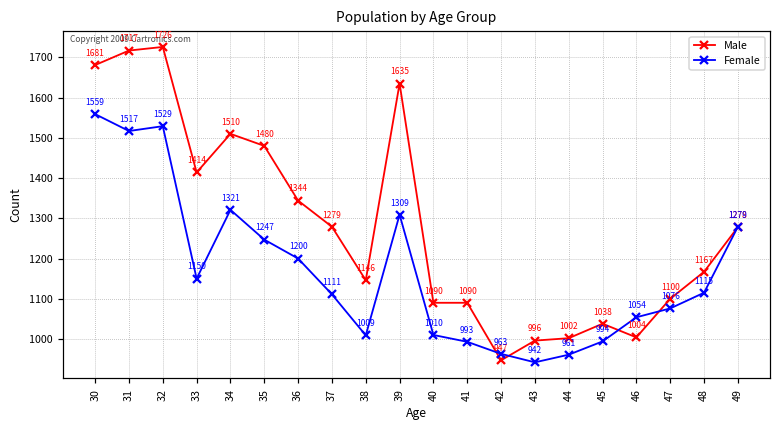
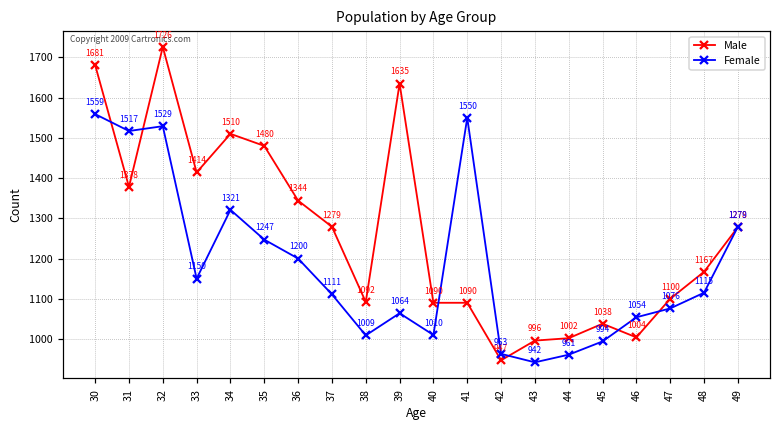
Male, 31: 1717 -> 1378
Male, 38: 1146 -> 1092
Female, 39: 1309 -> 1064
Female, 41: 993 -> 1550
